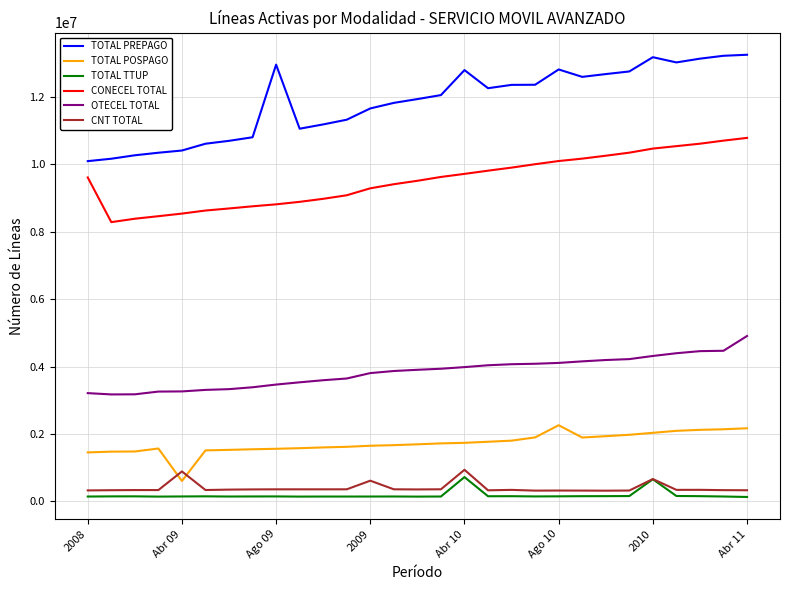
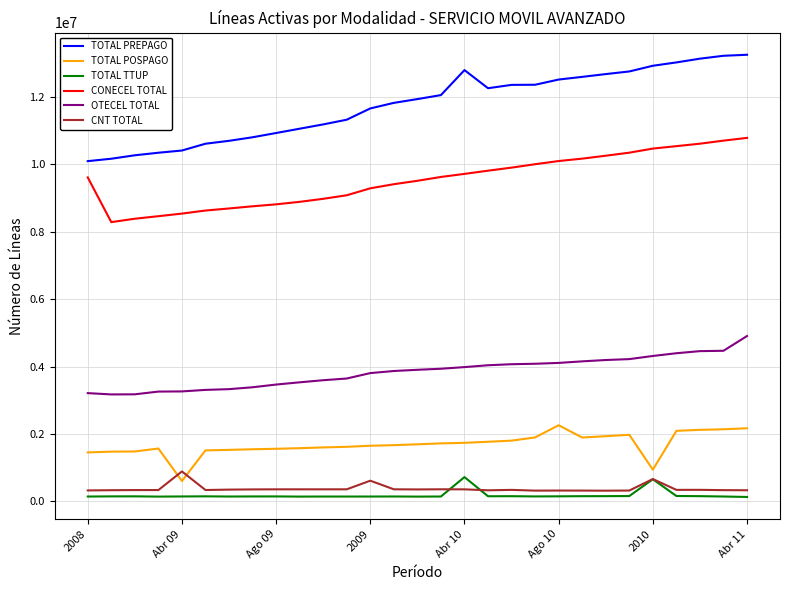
TOTAL PREPAGO, Ago 09: 13000000 -> 10900000
CNT TOTAL, Abr 10: 900000 -> 400000
TOTAL PREPAGO, Ago 10: 12800000 -> 12500000
TOTAL PREPAGO, 2010: 13200000 -> 12900000
TOTAL POSPAGO, 2010: 2000000 -> 900000
